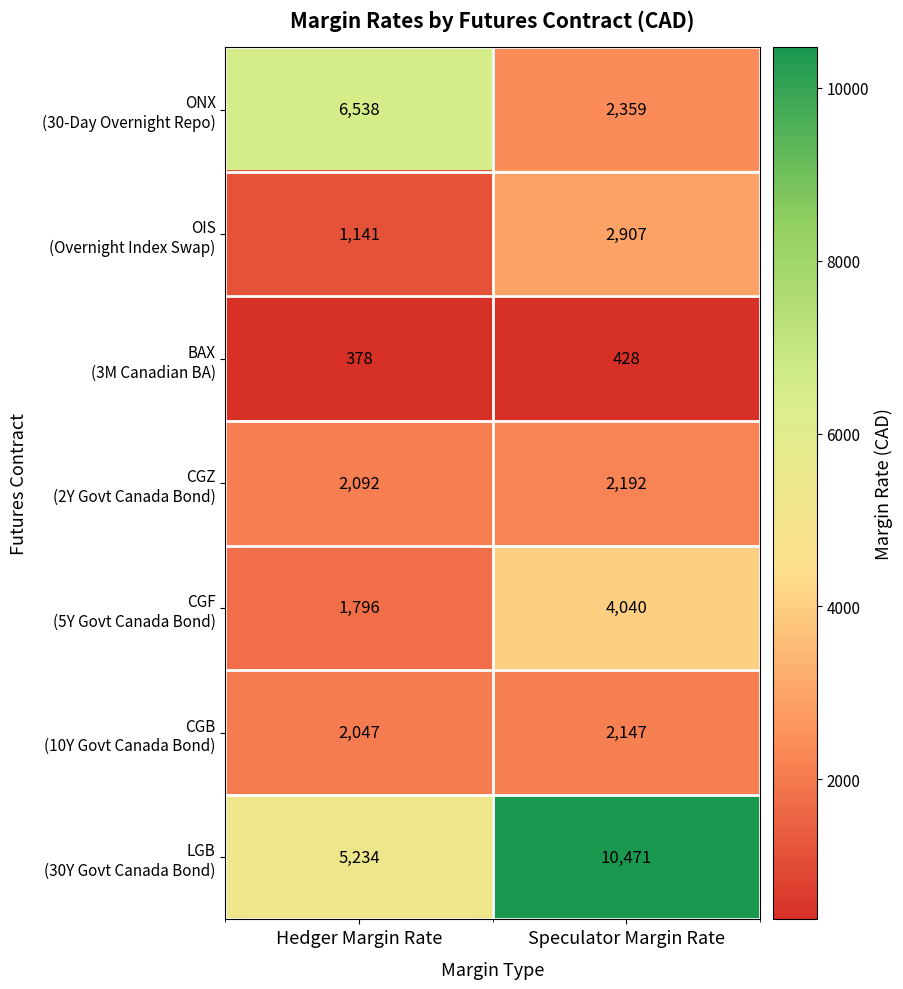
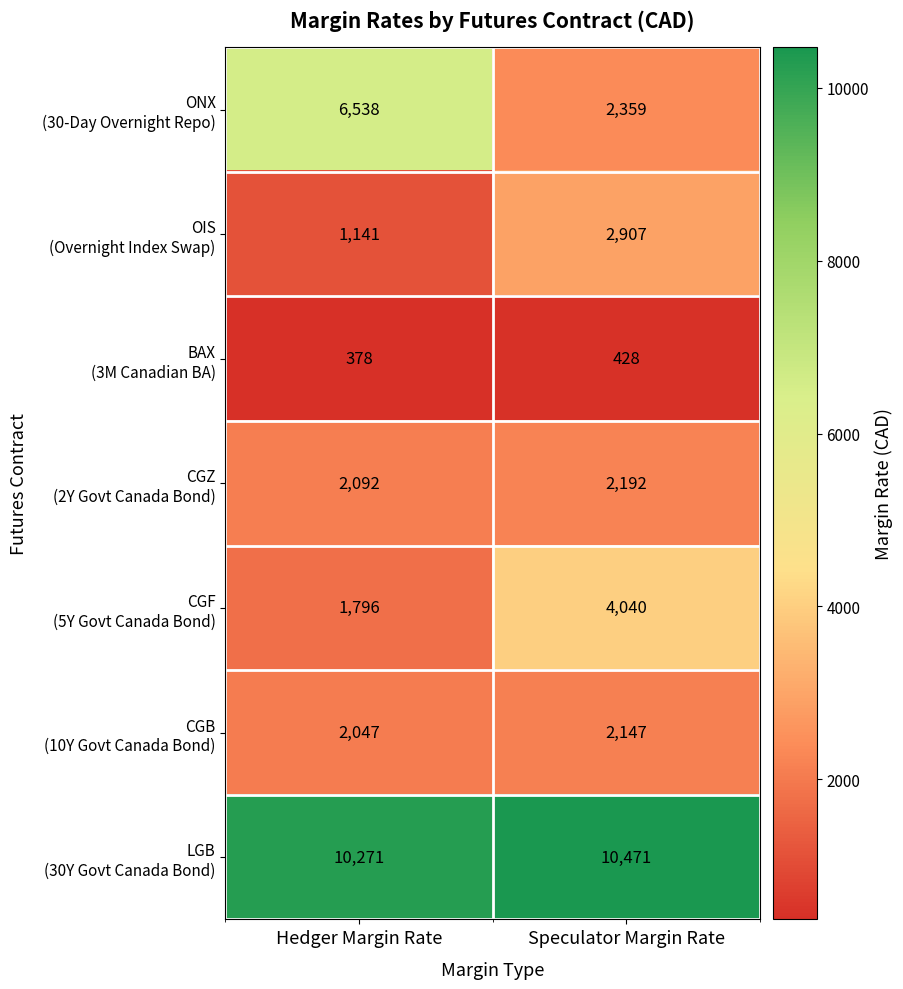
LGB (30Y Govt Canada Bond), Hedger Margin Rate: 5,234 -> 10,271
